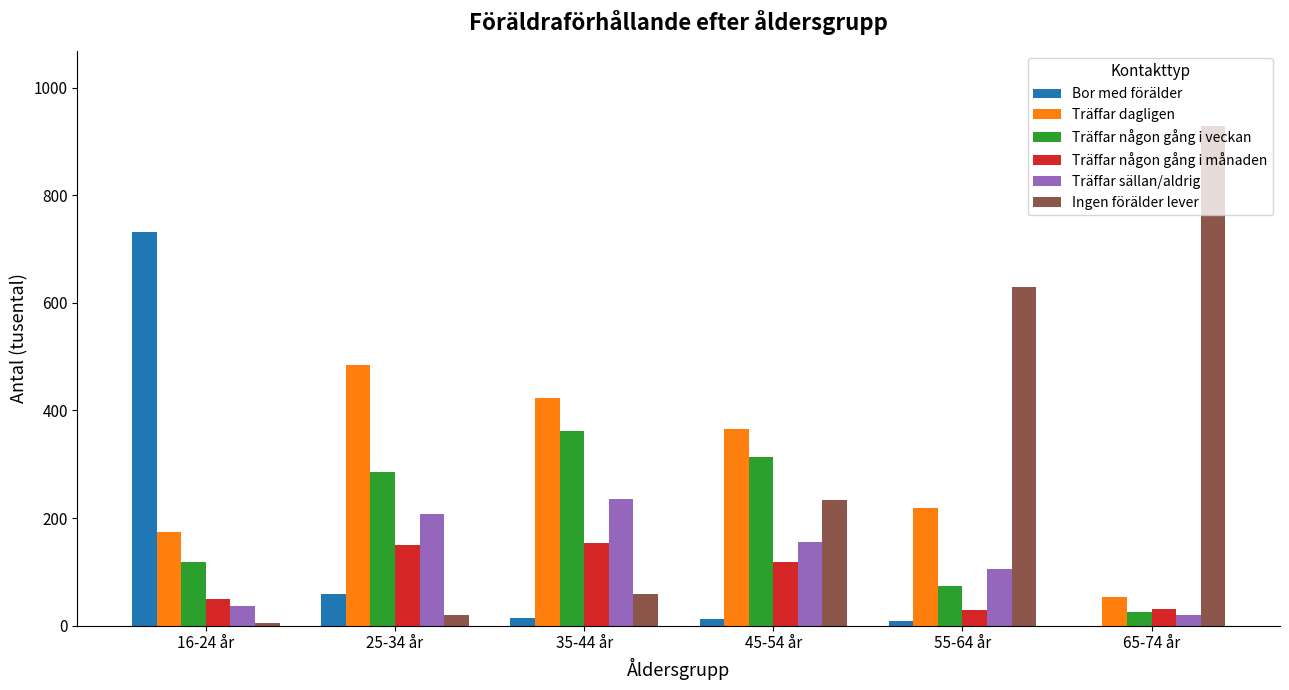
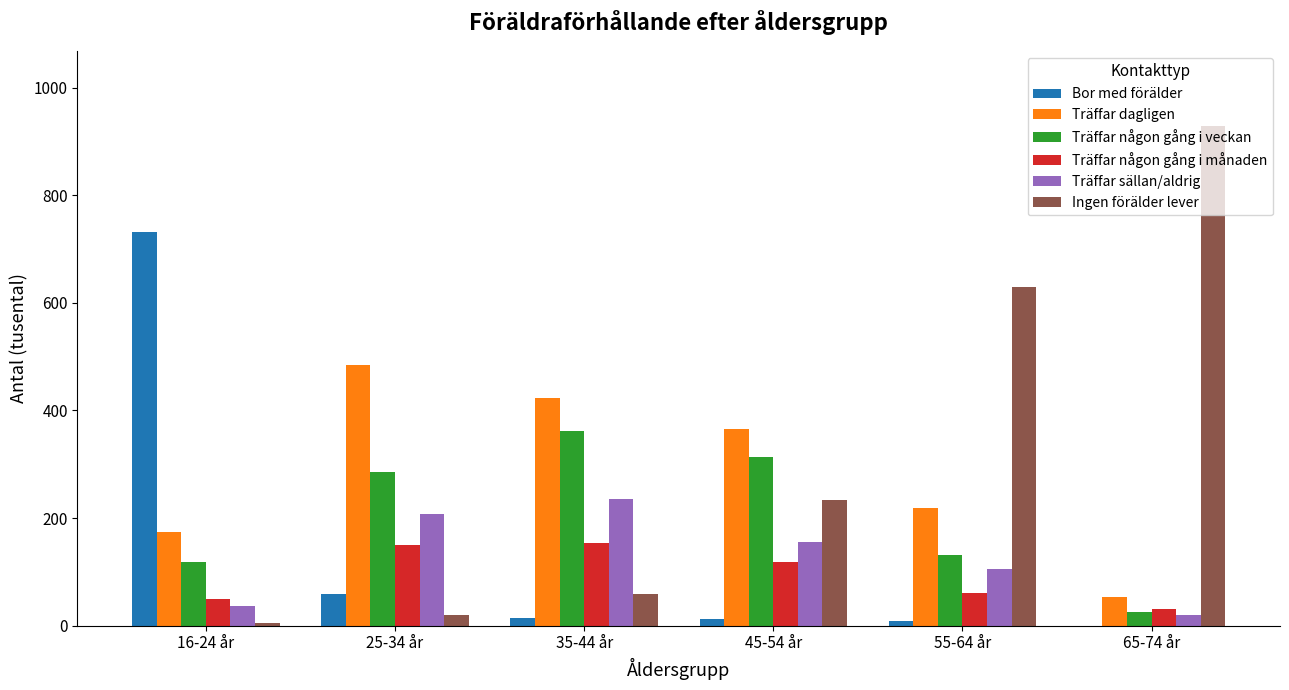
Träffar någon gång i veckan, 55-64 år: 70 -> 130
Träffar någon gång i månaden, 55-64 år: 30 -> 60
